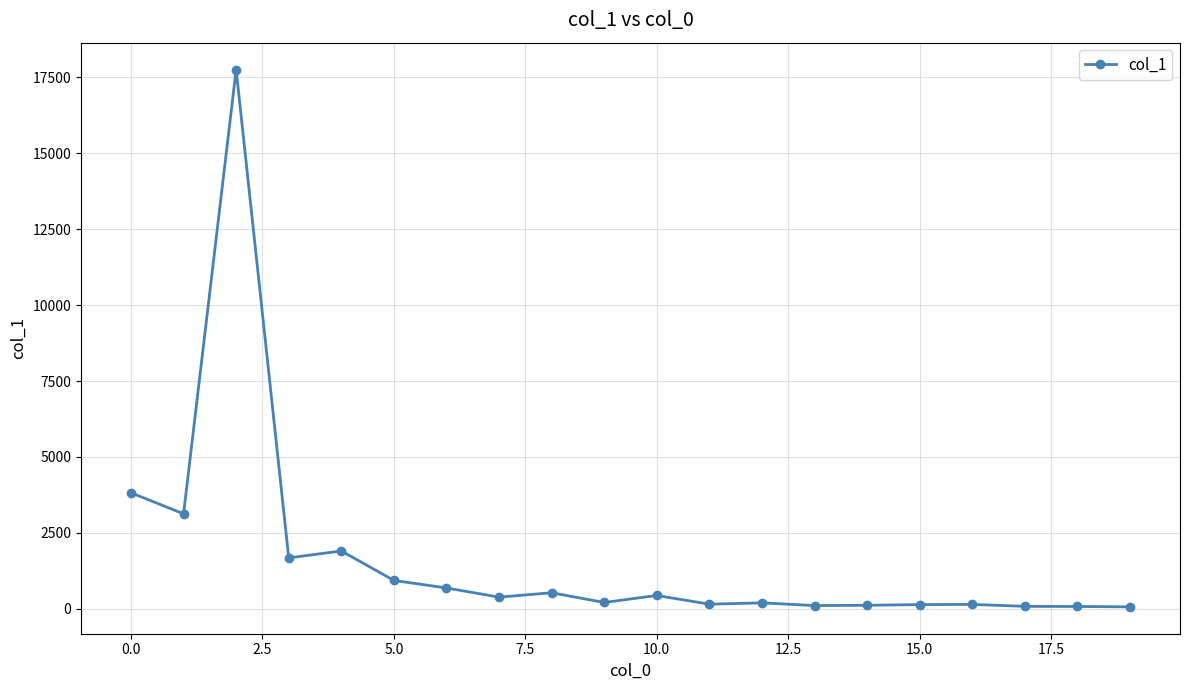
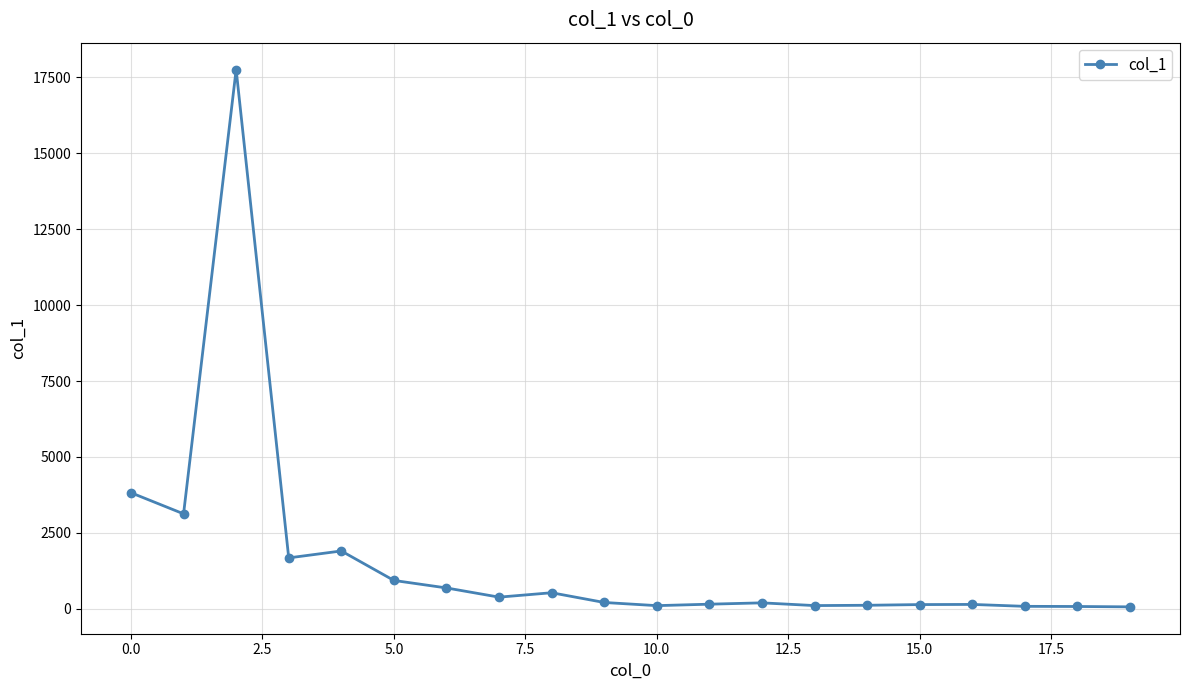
10.0: 400 -> 100
